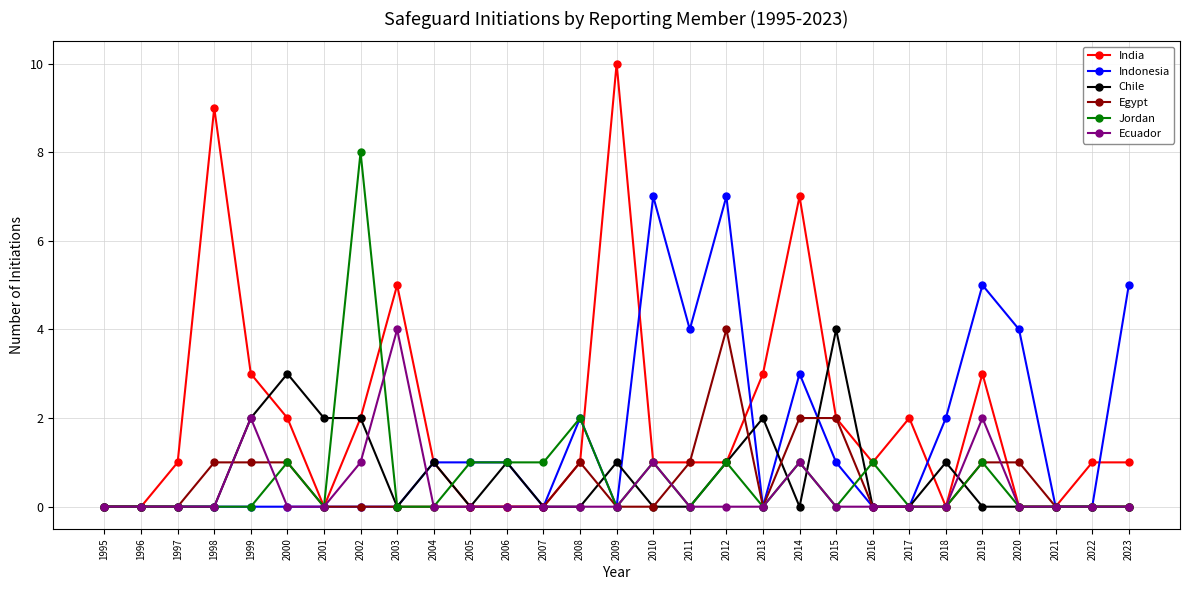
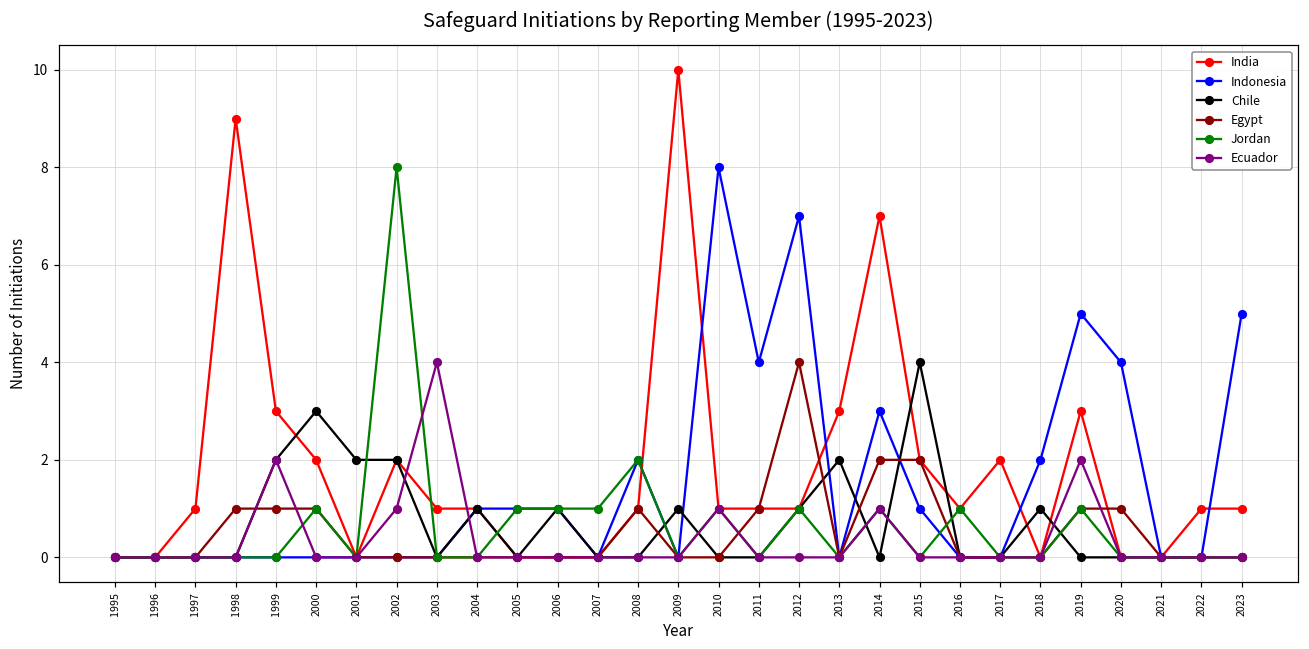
India, 2003: 5 -> 1
Indonesia, 2010: 7 -> 8
